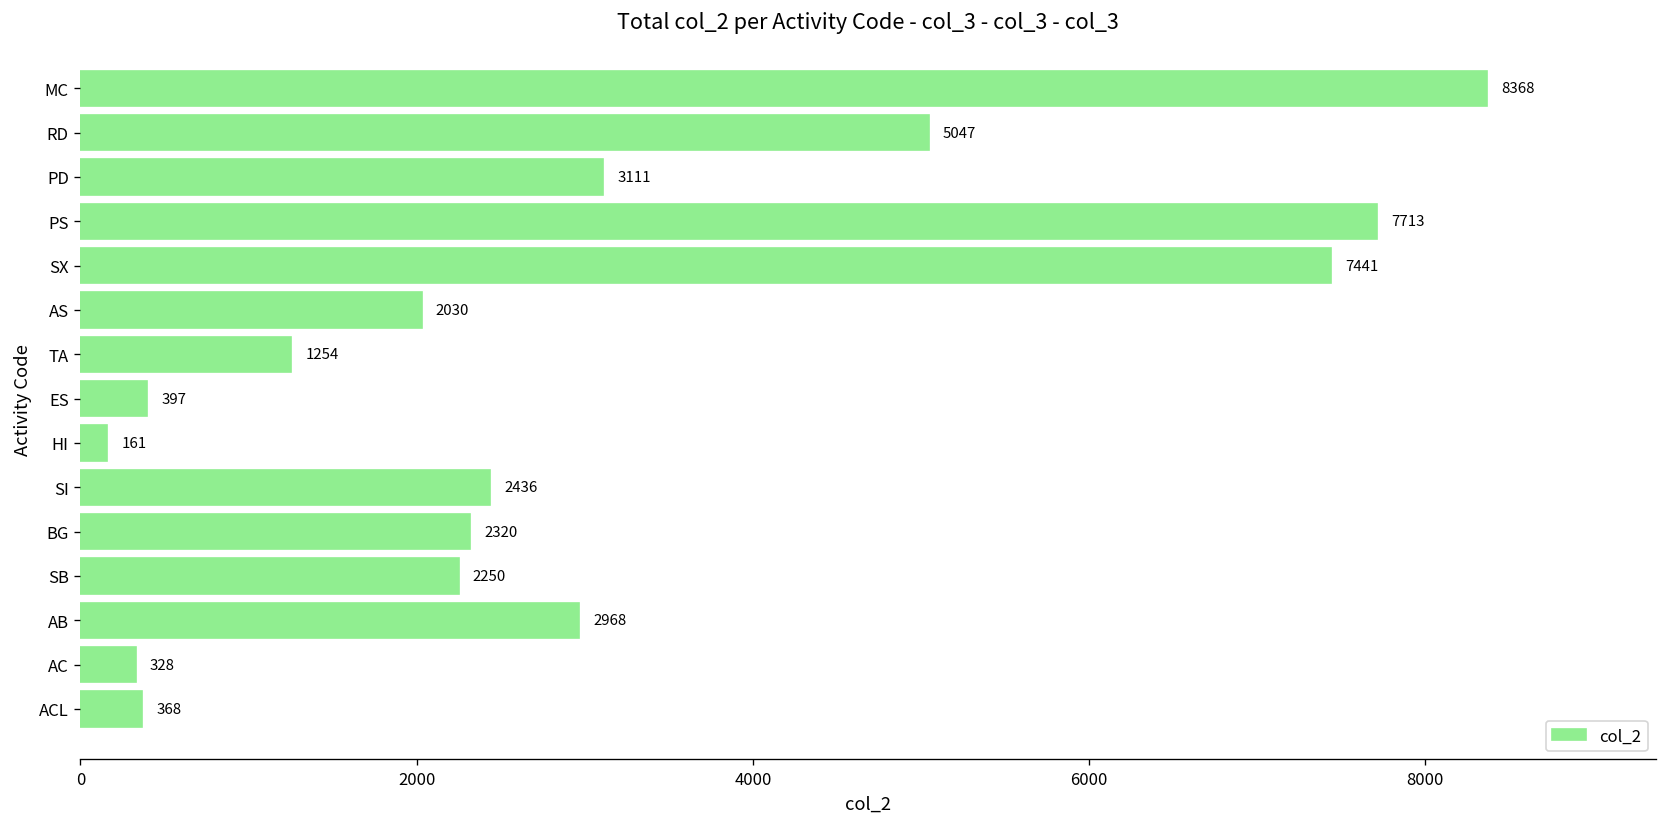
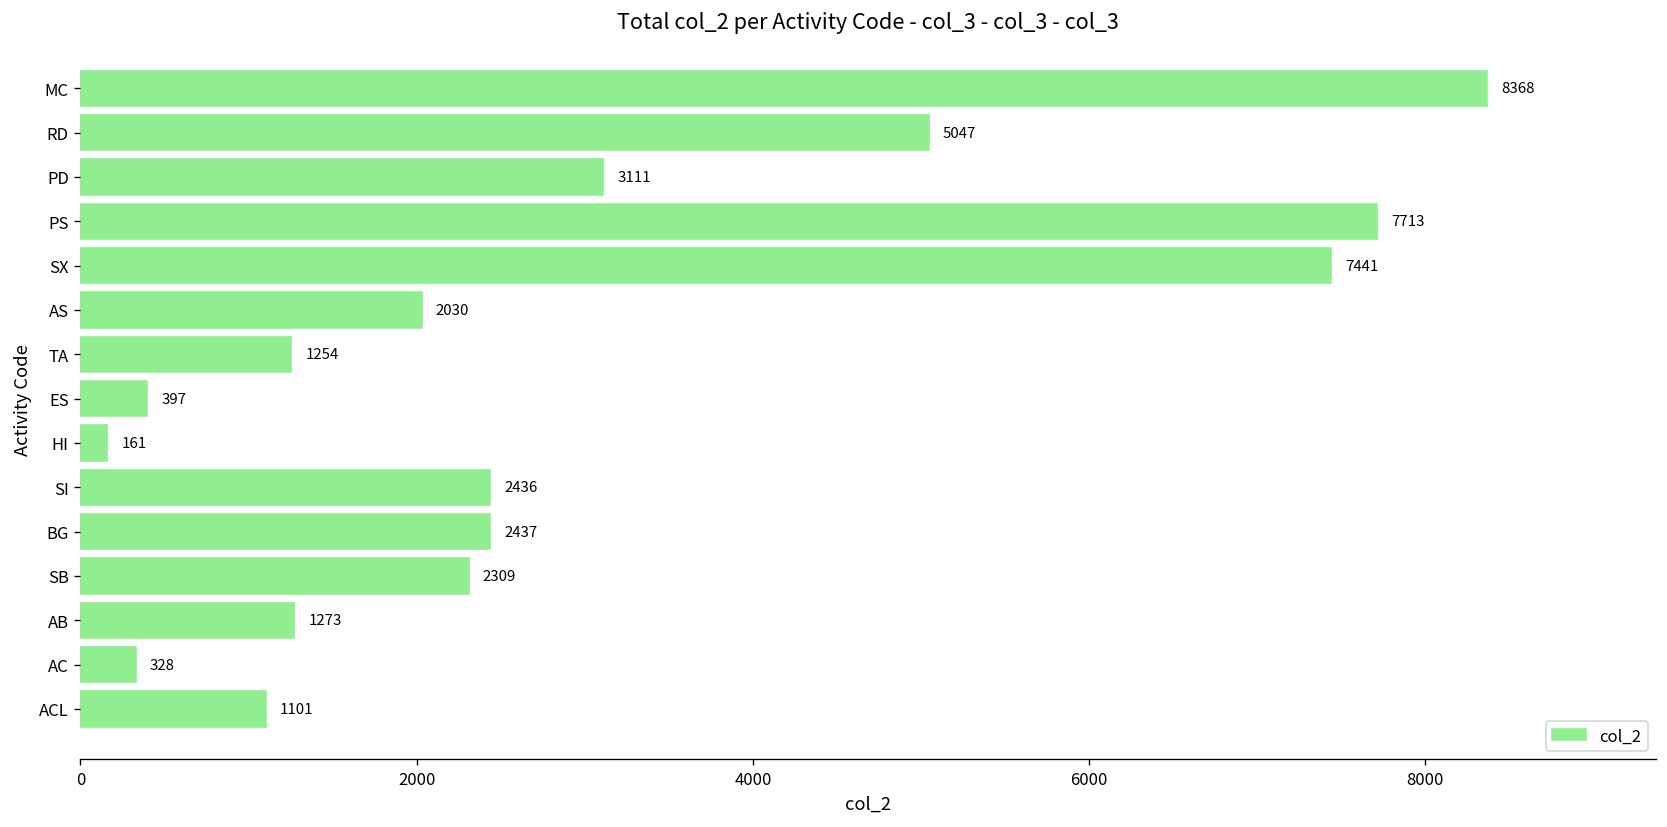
BG: 2320 -> 2437
SB: 2250 -> 2309
AB: 2968 -> 1273
ACL: 368 -> 1101
